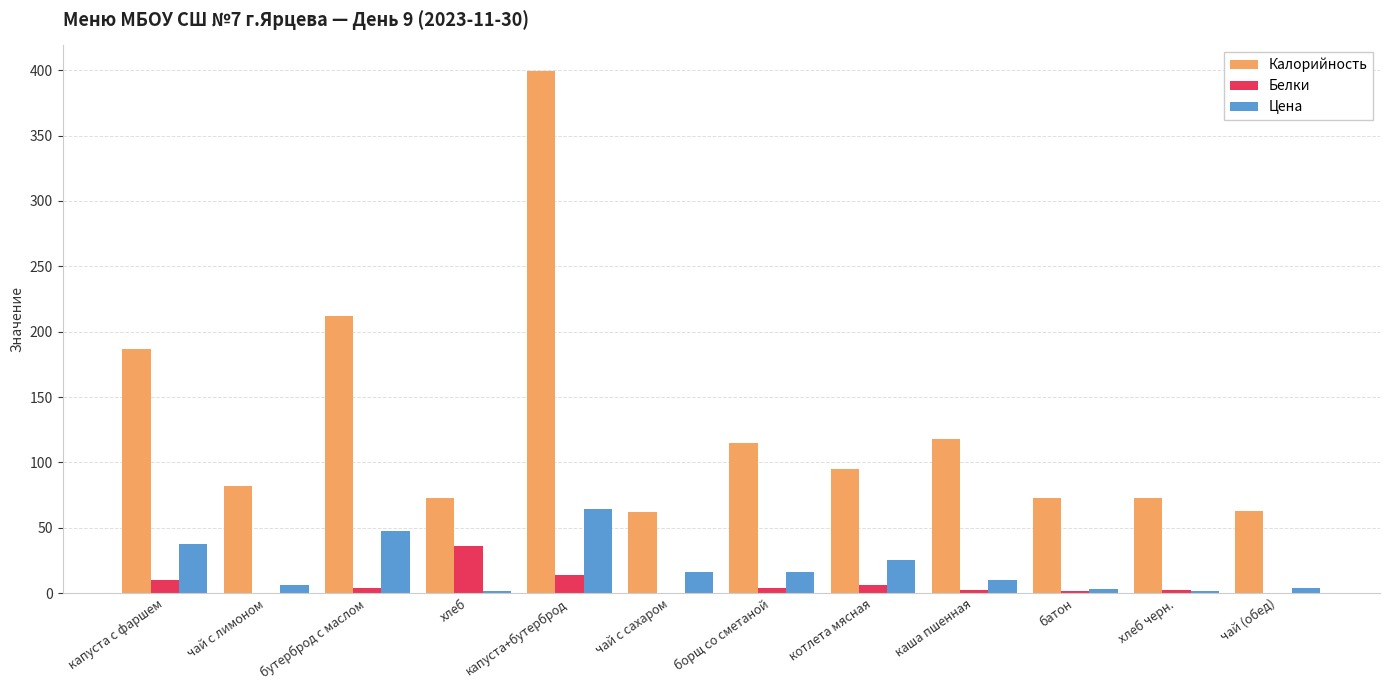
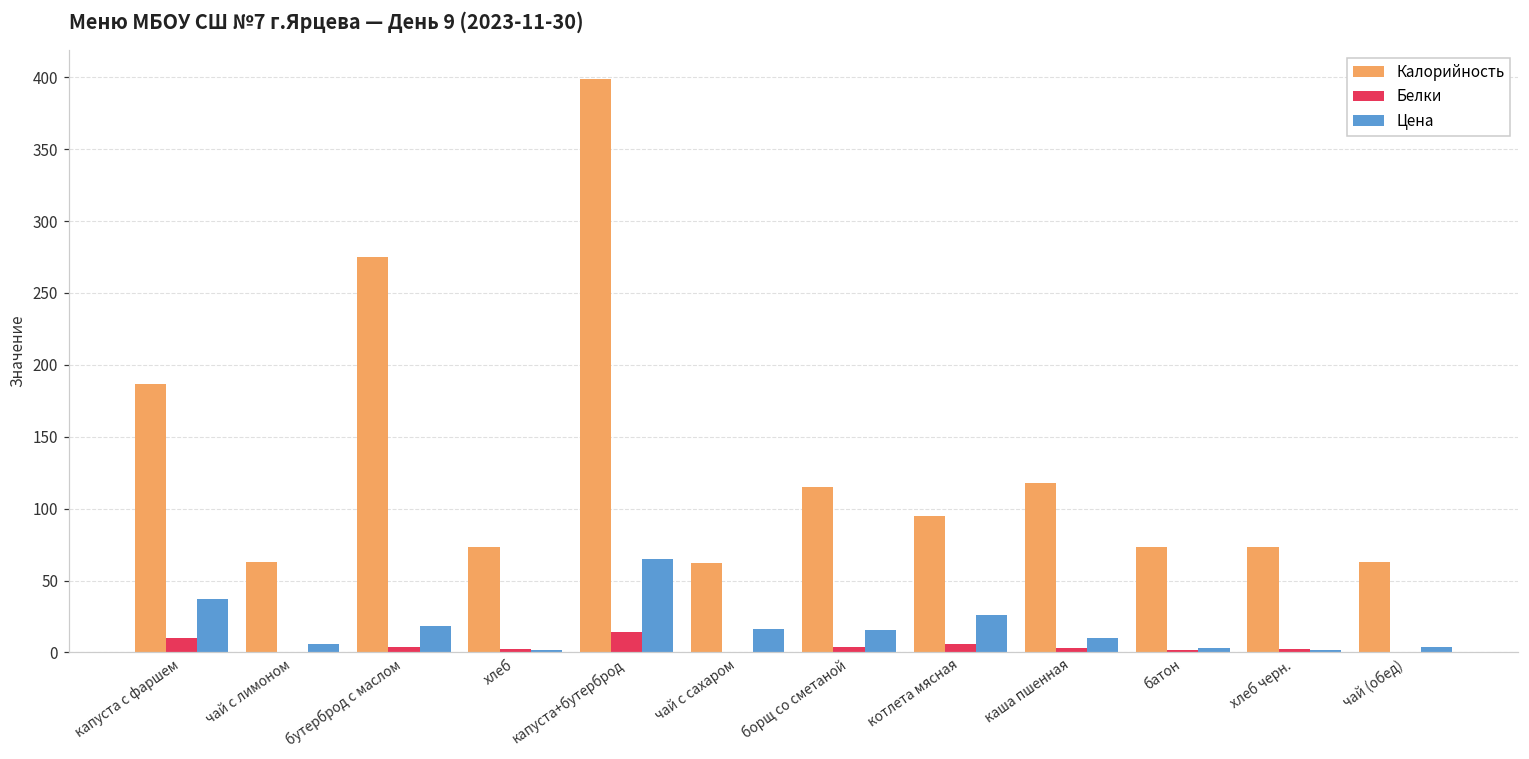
Калорийность, чай с лимоном: 82 -> 63
Калорийность, бутерброд с маслом: 212 -> 275
Цена, бутерброд с маслом: 48 -> 18
Белки, хлеб: 36 -> 2
